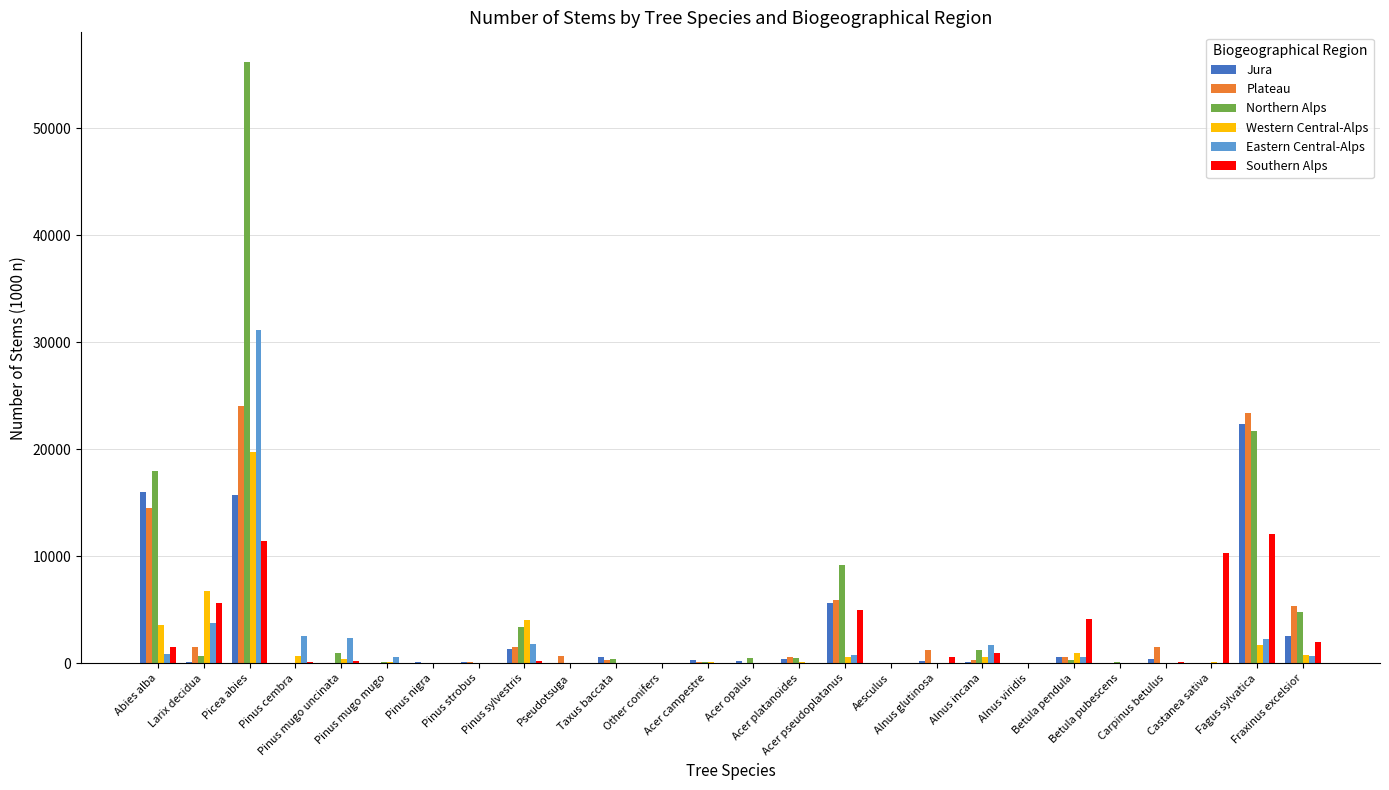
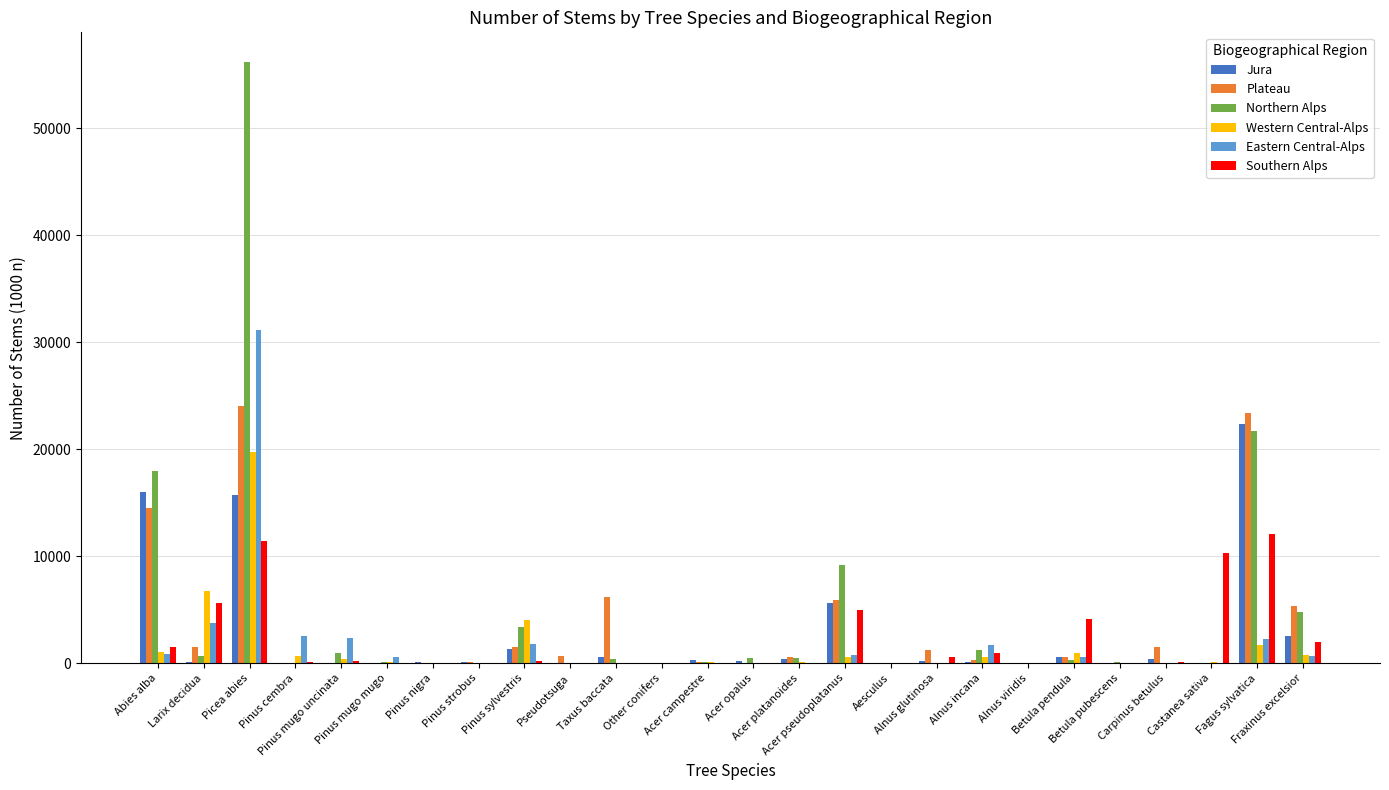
Western Central-Alps, Abies alba: 3600 -> 1000
Plateau, Taxus baccata: 300 -> 6200
